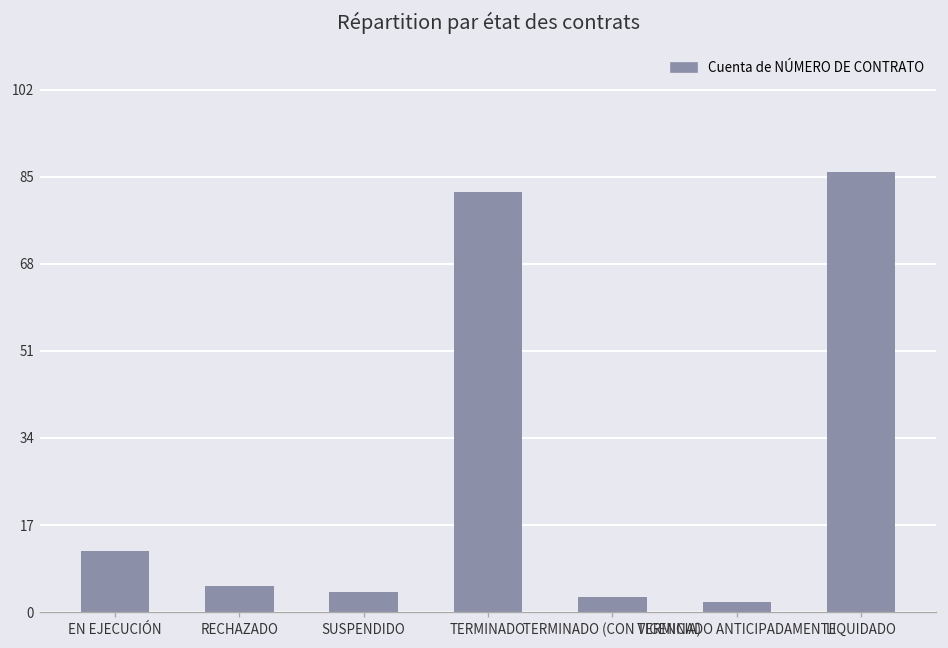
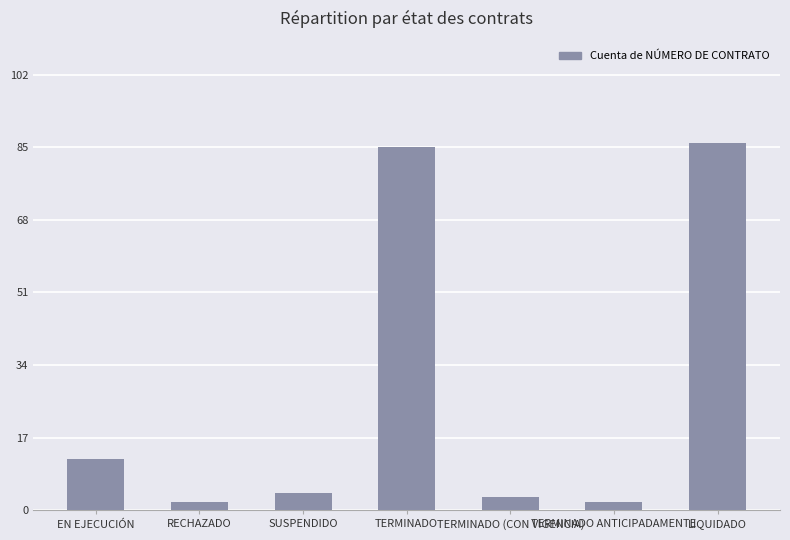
RECHAZADO: 5 -> 2
TERMINADO: 82 -> 85
